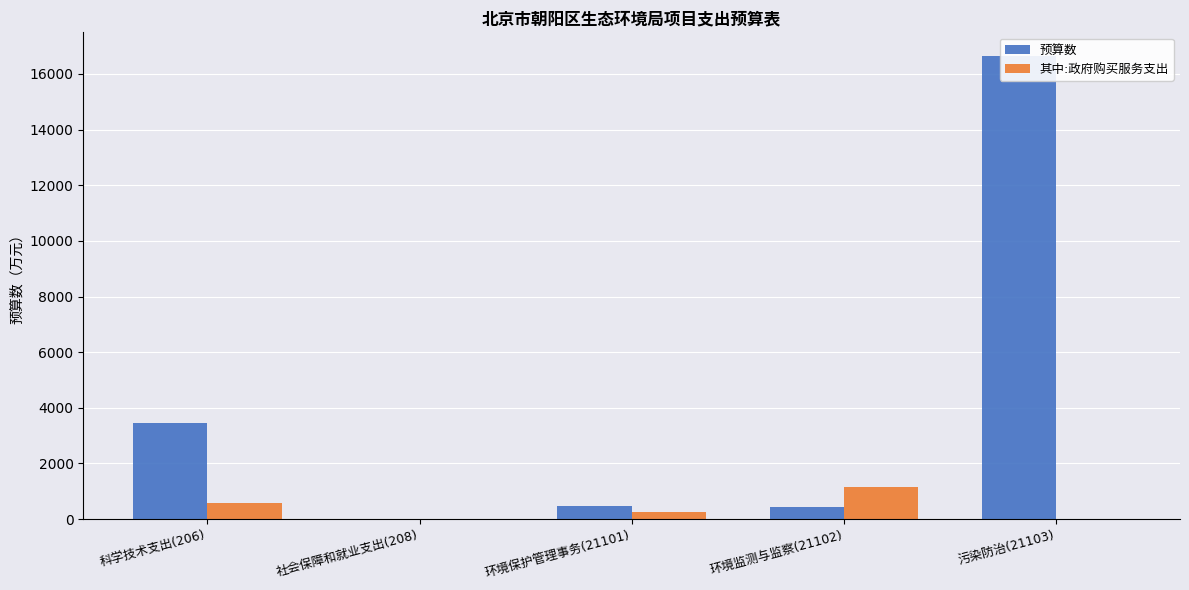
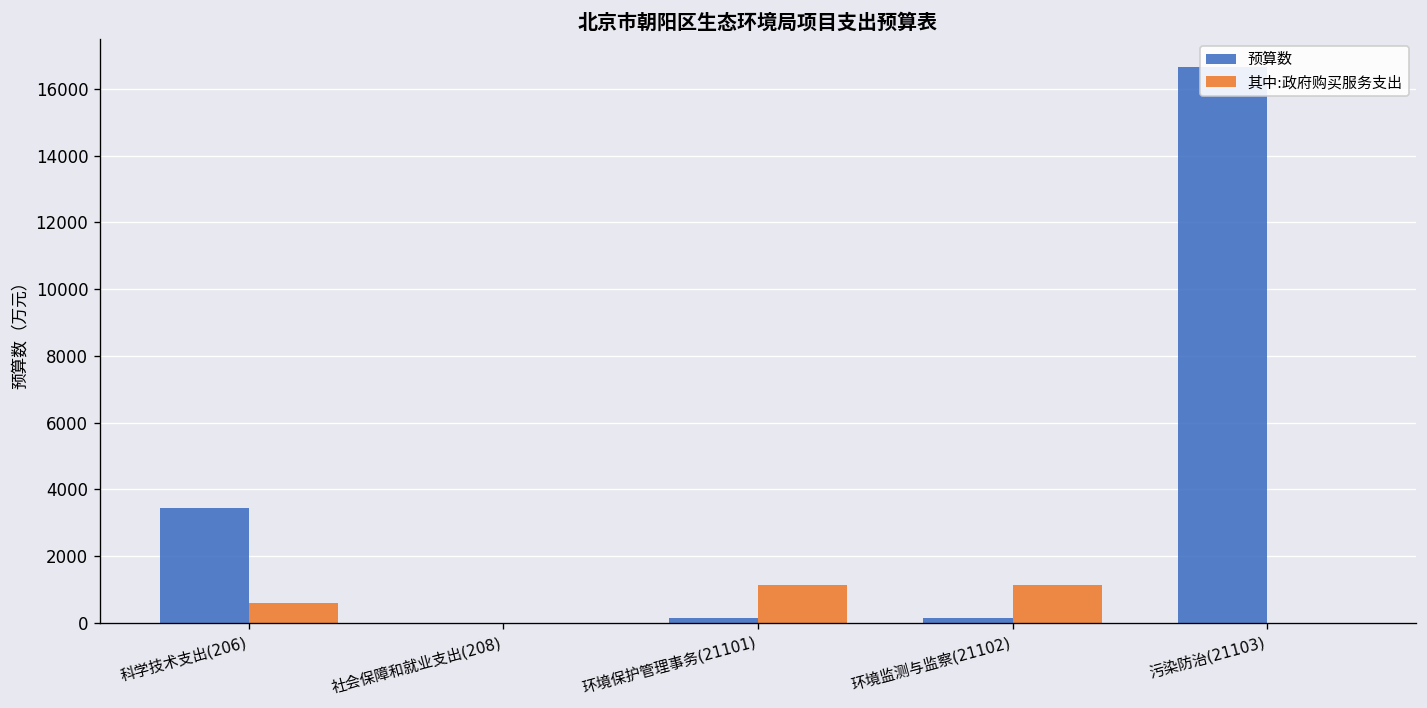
预算数, 环境保护管理事务(21101): 500 -> 200
其中:政府购买服务支出, 环境保护管理事务(21101): 300 -> 1100
预算数, 环境监测与监察(21102): 400 -> 100
